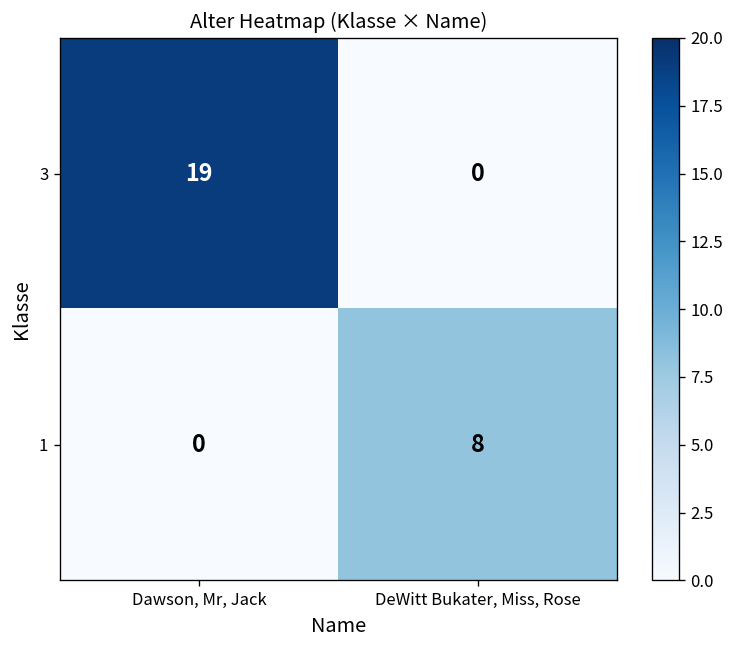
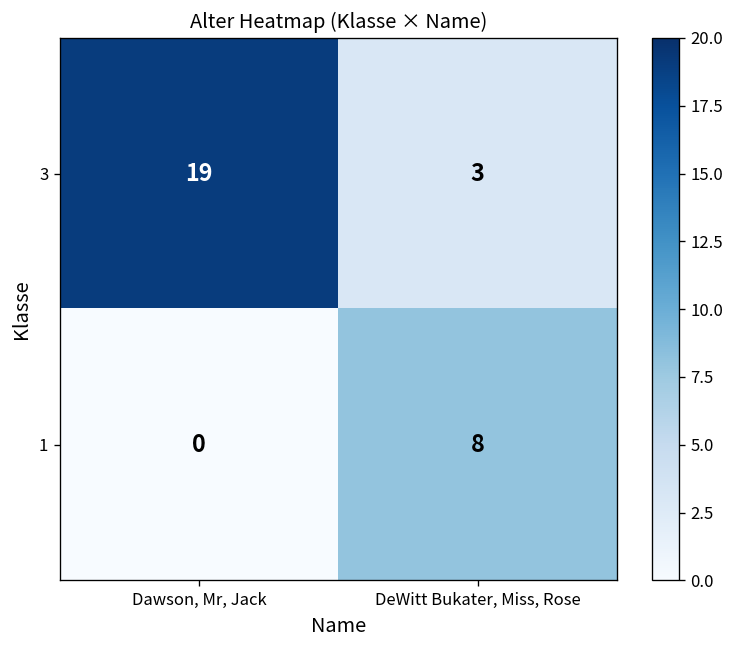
3, DeWitt Bukater, Miss, Rose: 0 -> 3
